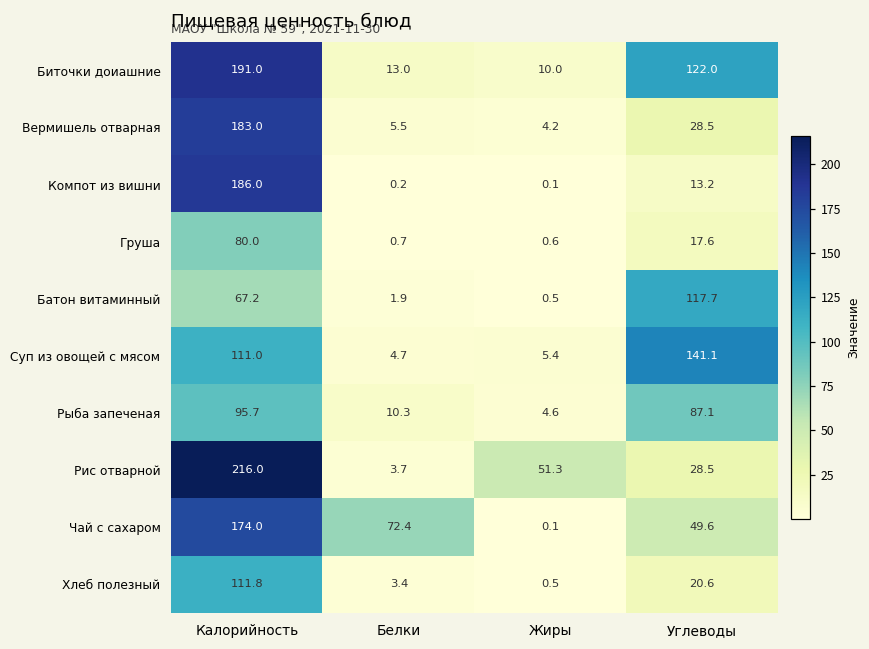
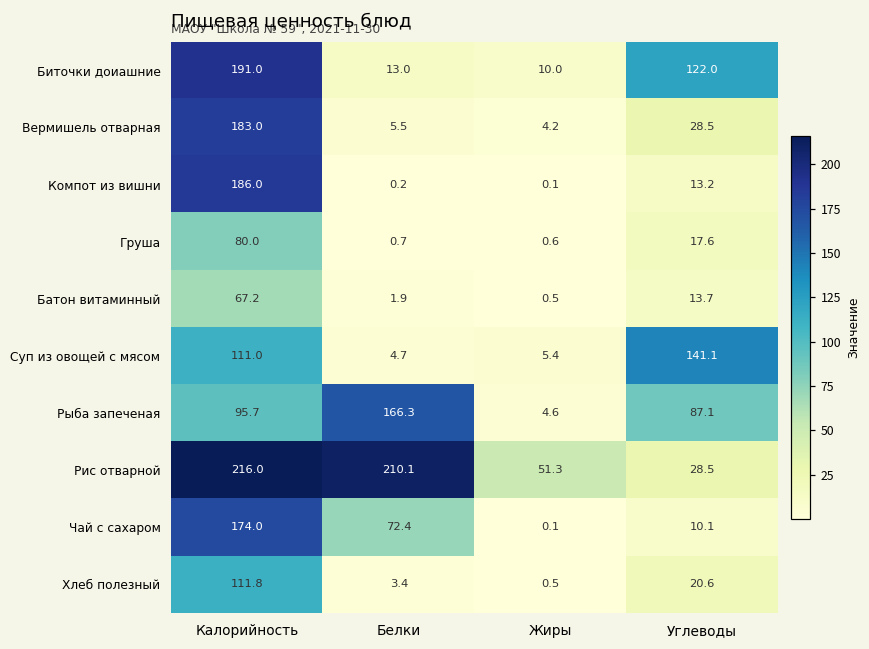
Батон витаминный, Углеводы: 117.7 -> 13.7
Рыба запеченая, Белки: 10.3 -> 166.3
Рис отварной, Белки: 3.7 -> 210.1
Чай с сахаром, Углеводы: 49.6 -> 10.1
